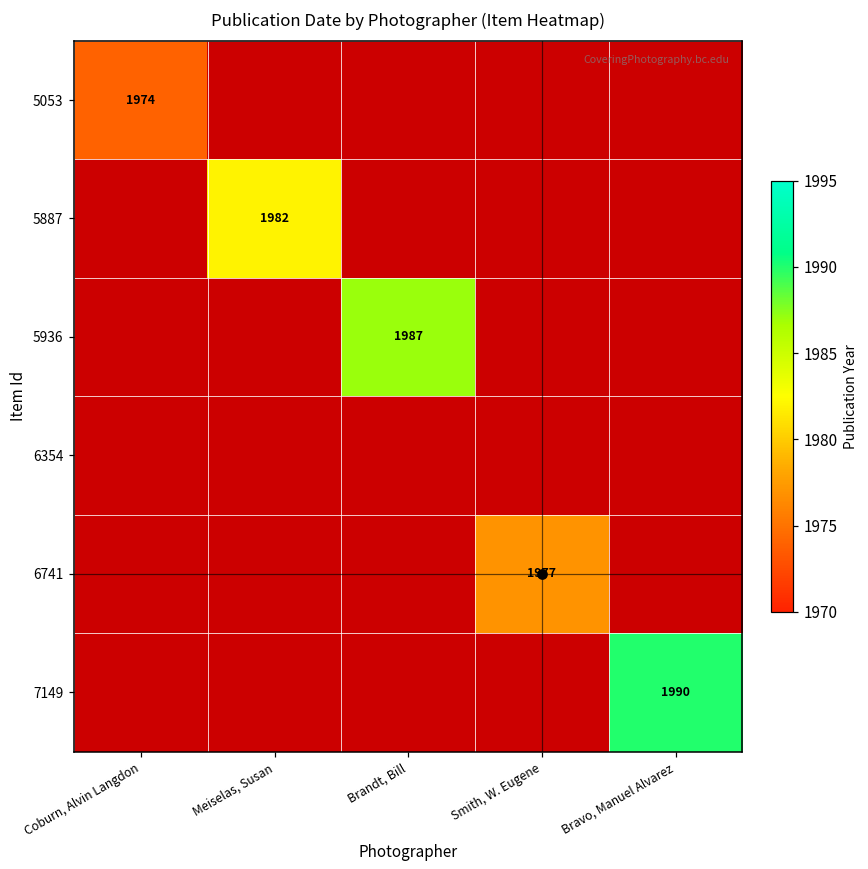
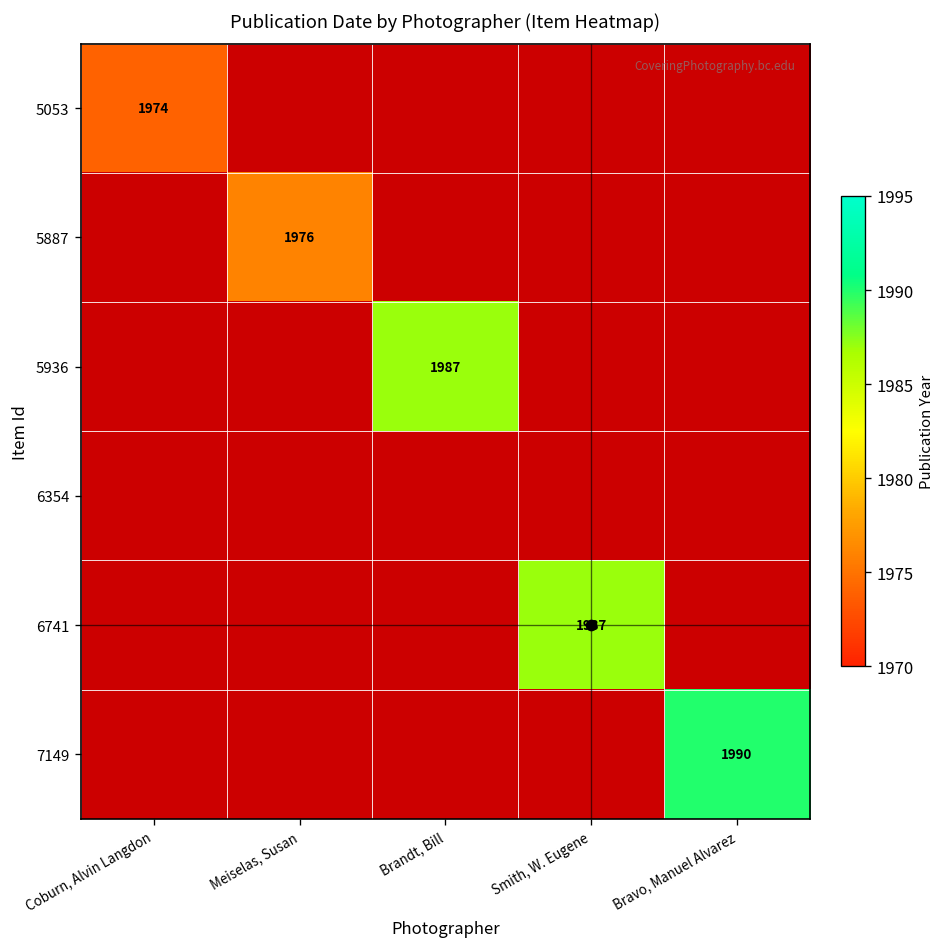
5887, Meiselas, Susan: 1982 -> 1976
6741, Smith, W. Eugene: 1977 -> 1987
